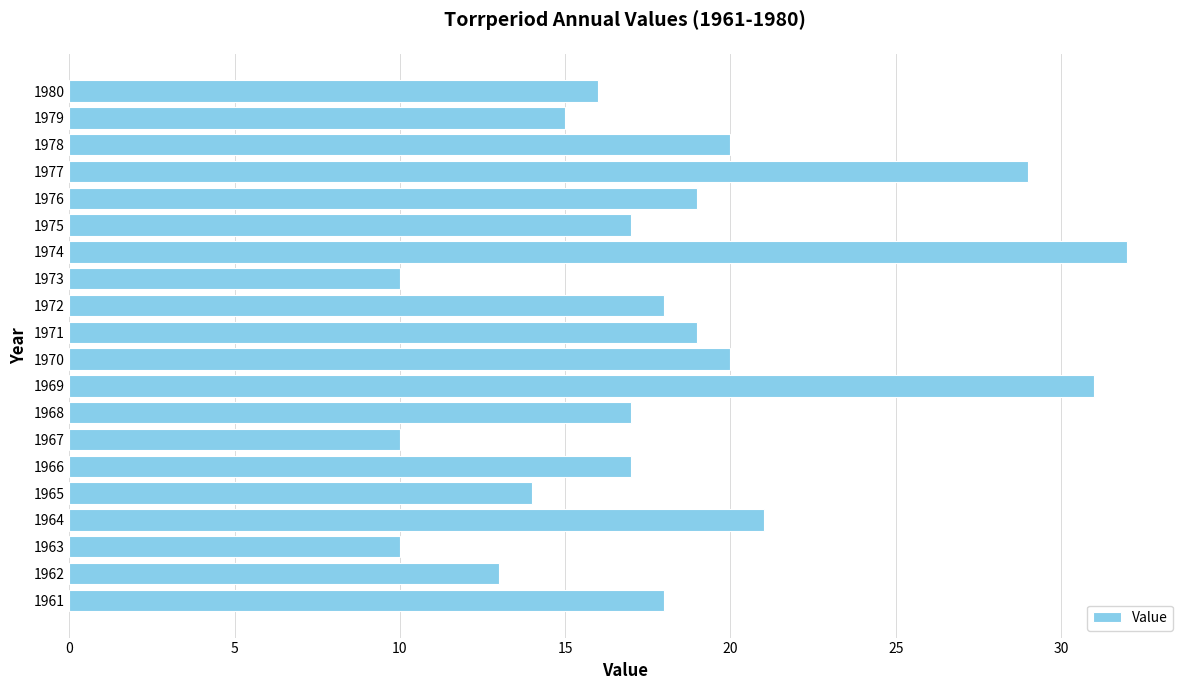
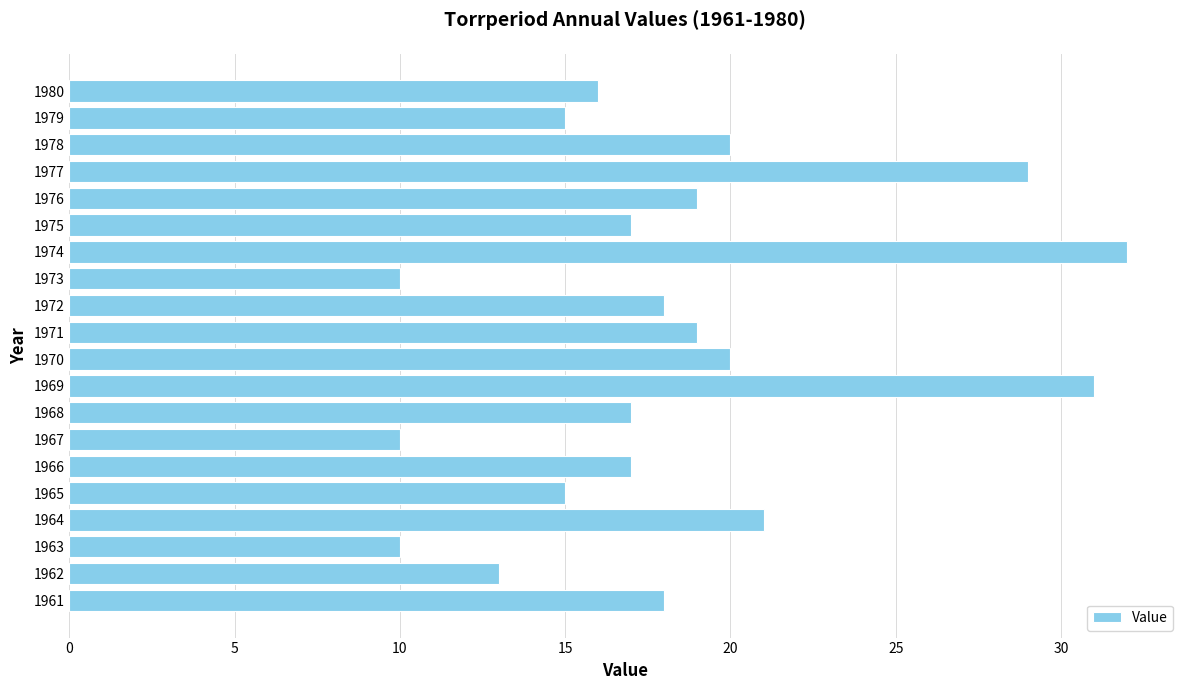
1965: 14 -> 15
